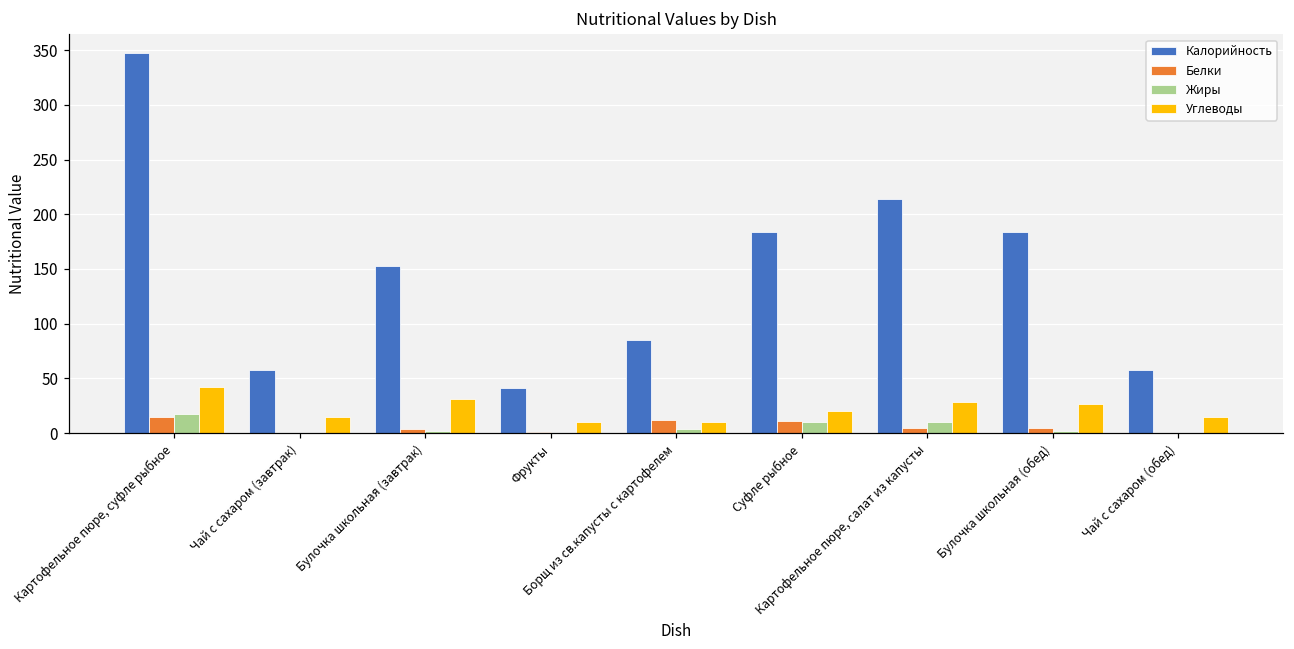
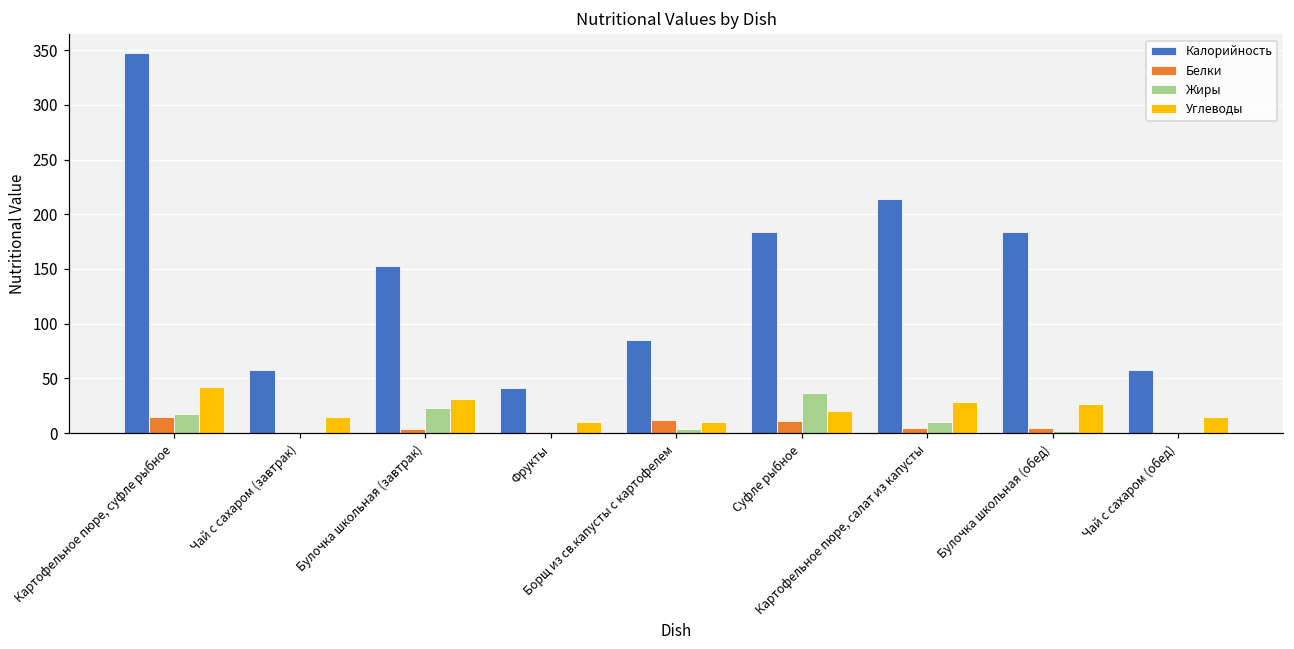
Жиры, Булочка школьная (завтрак): 0 -> 20
Жиры, Суфле рыбное: 10 -> 40
